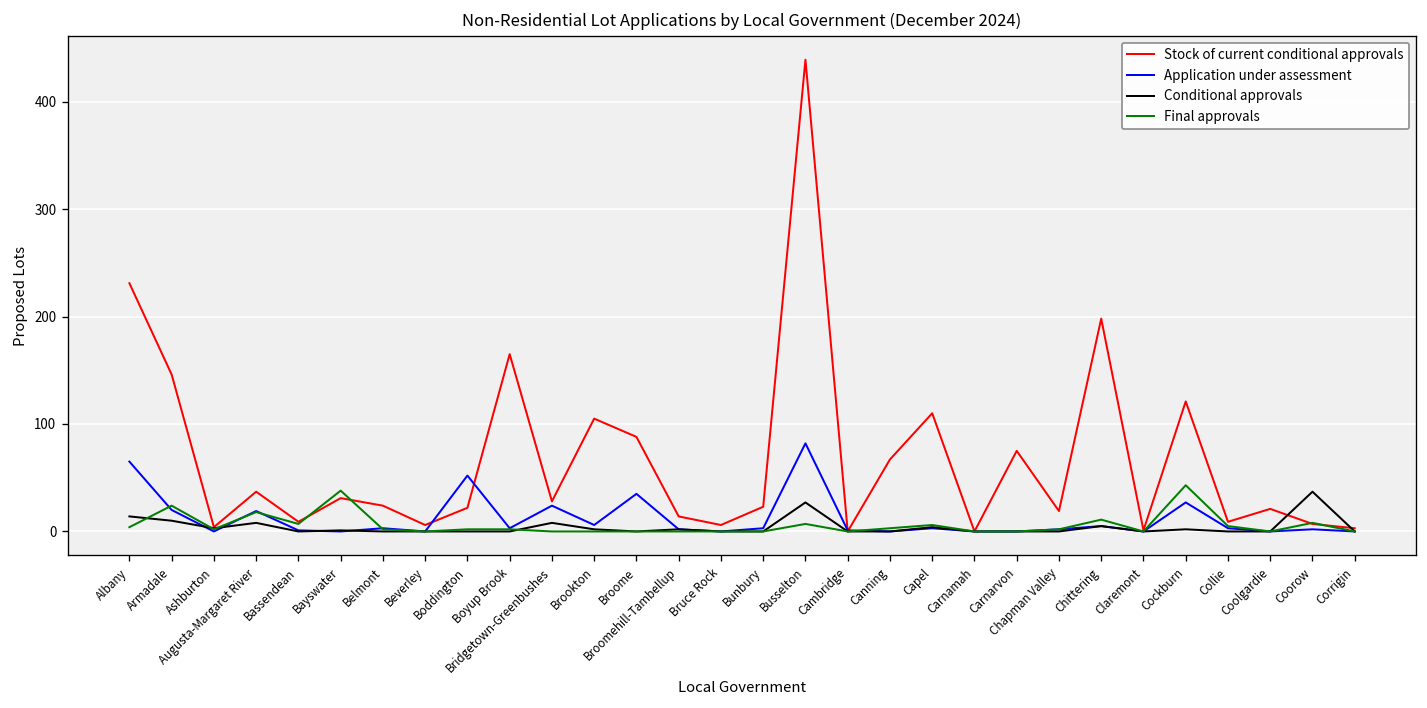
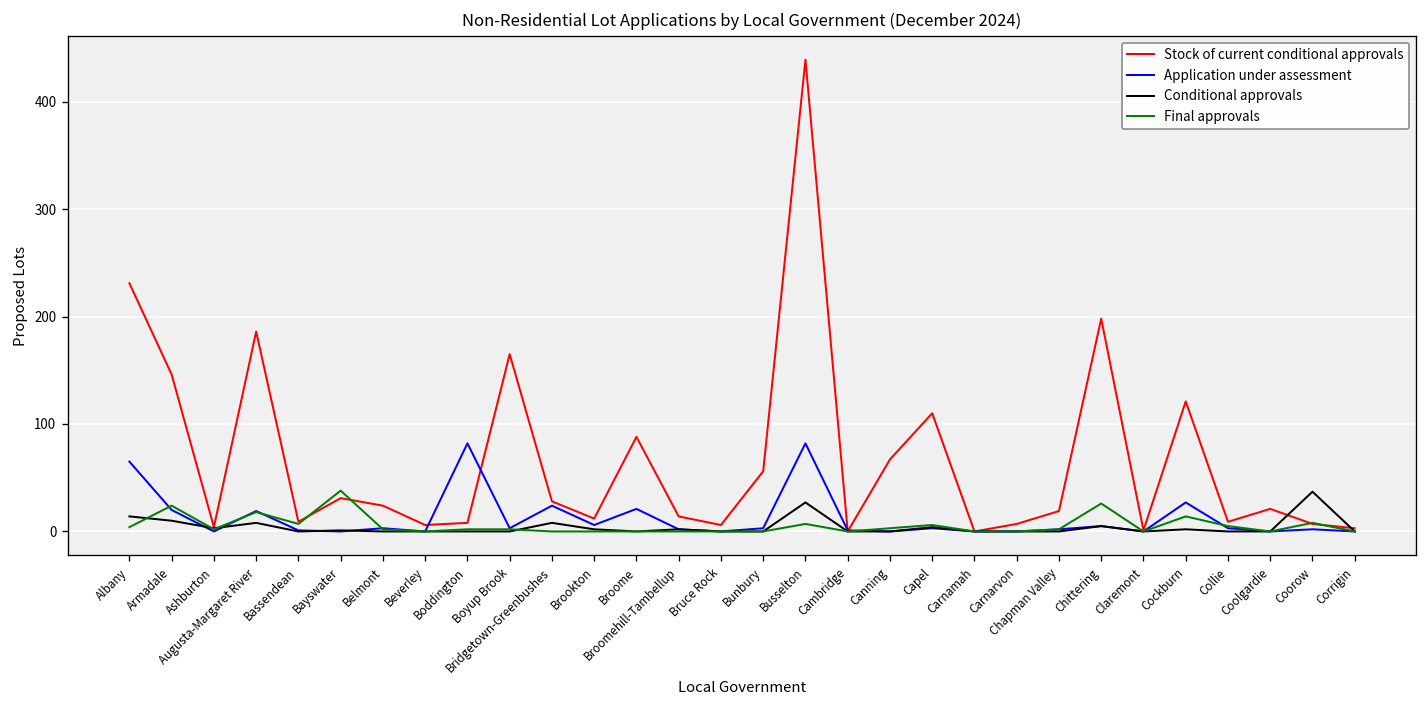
Stock of current conditional approvals, Augusta-Margaret River: 40 -> 190
Stock of current conditional approvals, Boddington: 20 -> 10
Application under assessment, Boddington: 50 -> 80
Stock of current conditional approvals, Brookton: 110 -> 10
Application under assessment, Broome: 40 -> 20
Stock of current conditional approvals, Bunbury: 20 -> 60
Stock of current conditional approvals, Carnarvon: 80 -> 10
Final approvals, Chittering: 10 -> 30
Final approvals, Cockburn: 40 -> 10
